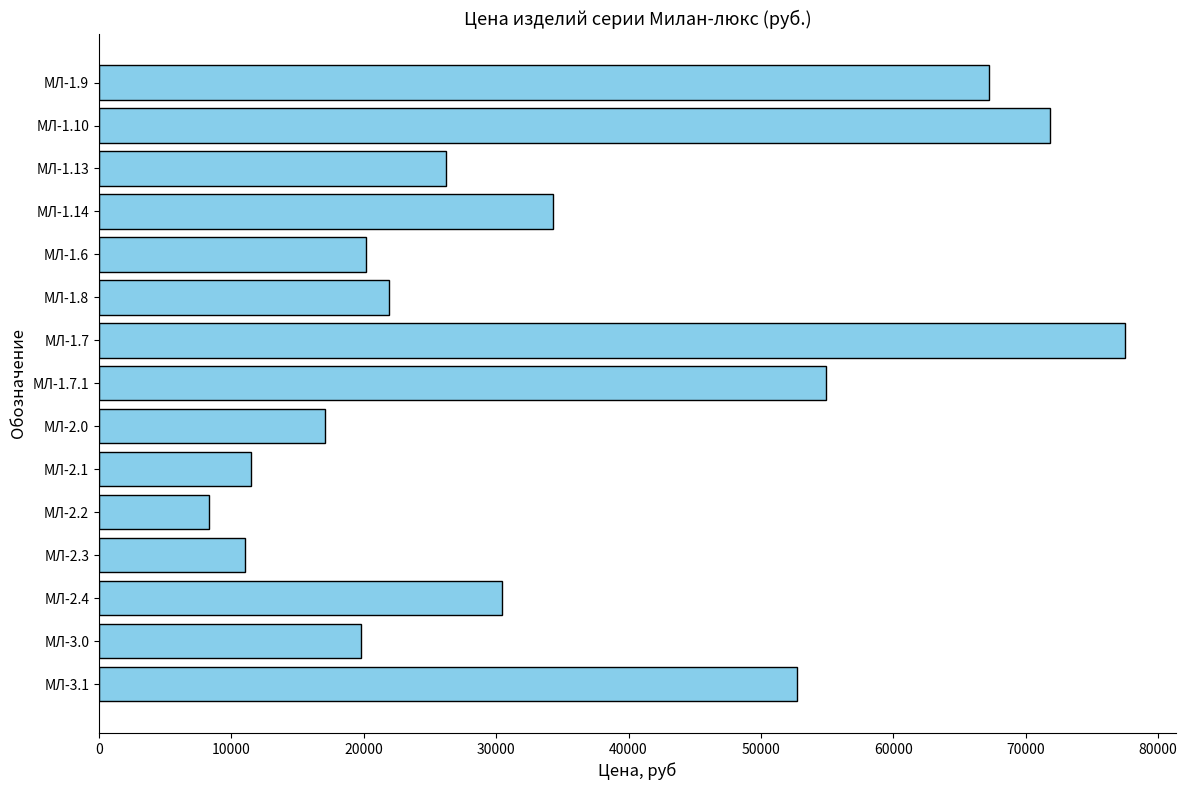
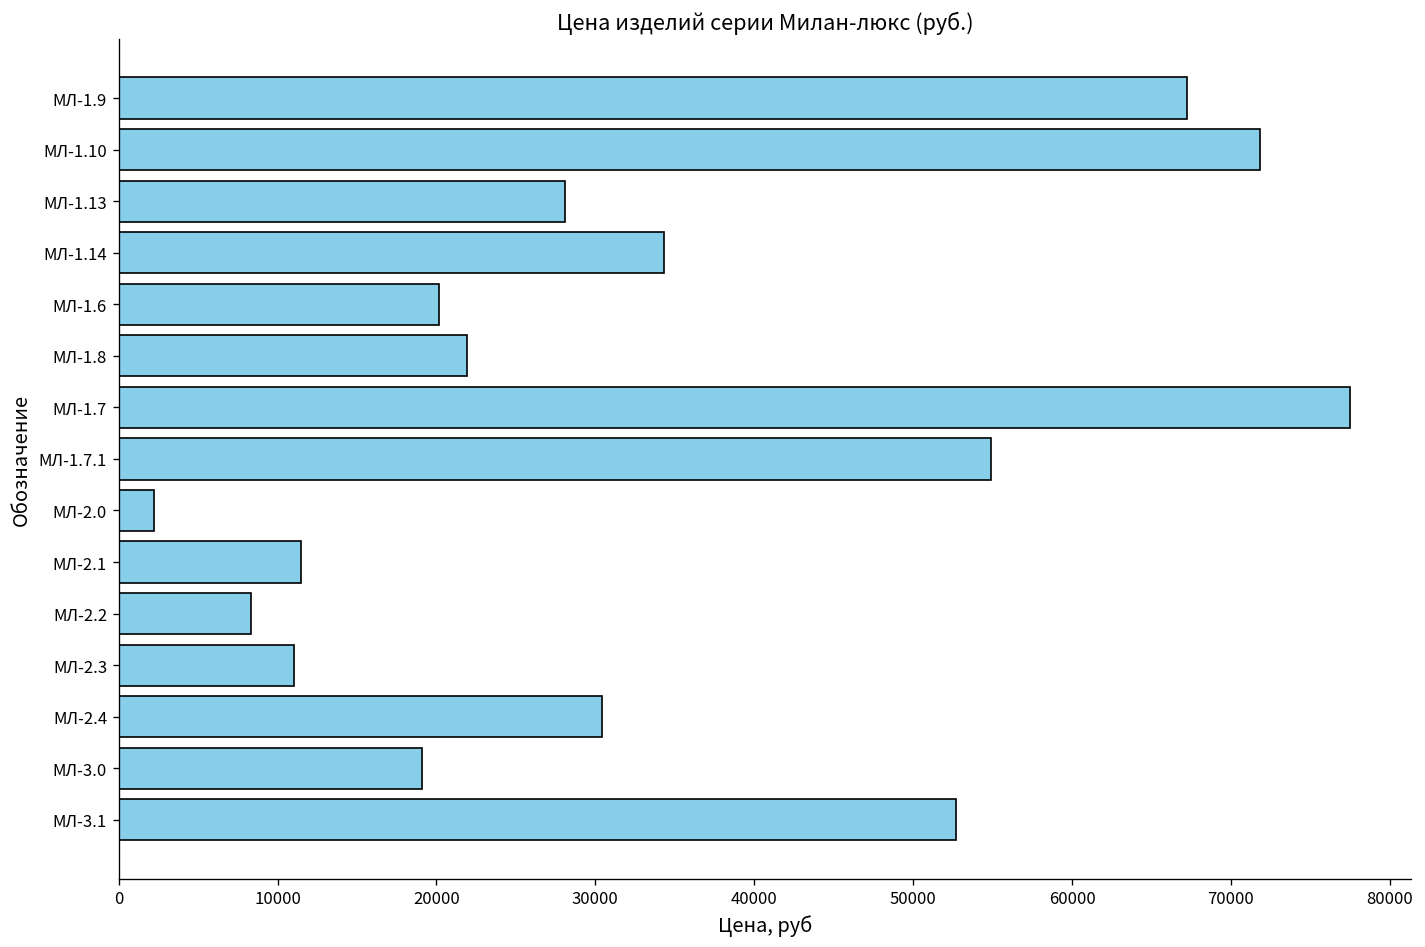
МЛ-1.13: 26200 -> 28100
МЛ-2.0: 17100 -> 2200
МЛ-3.0: 19800 -> 19100
